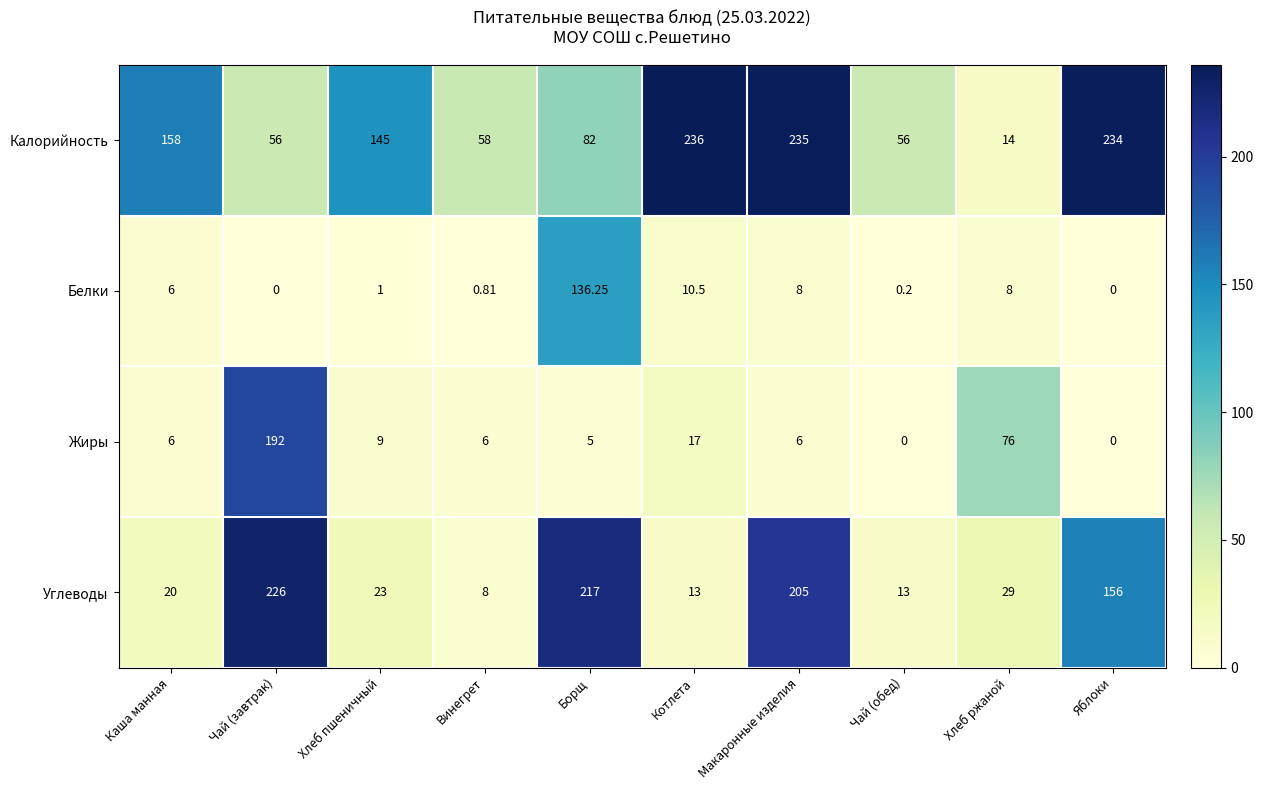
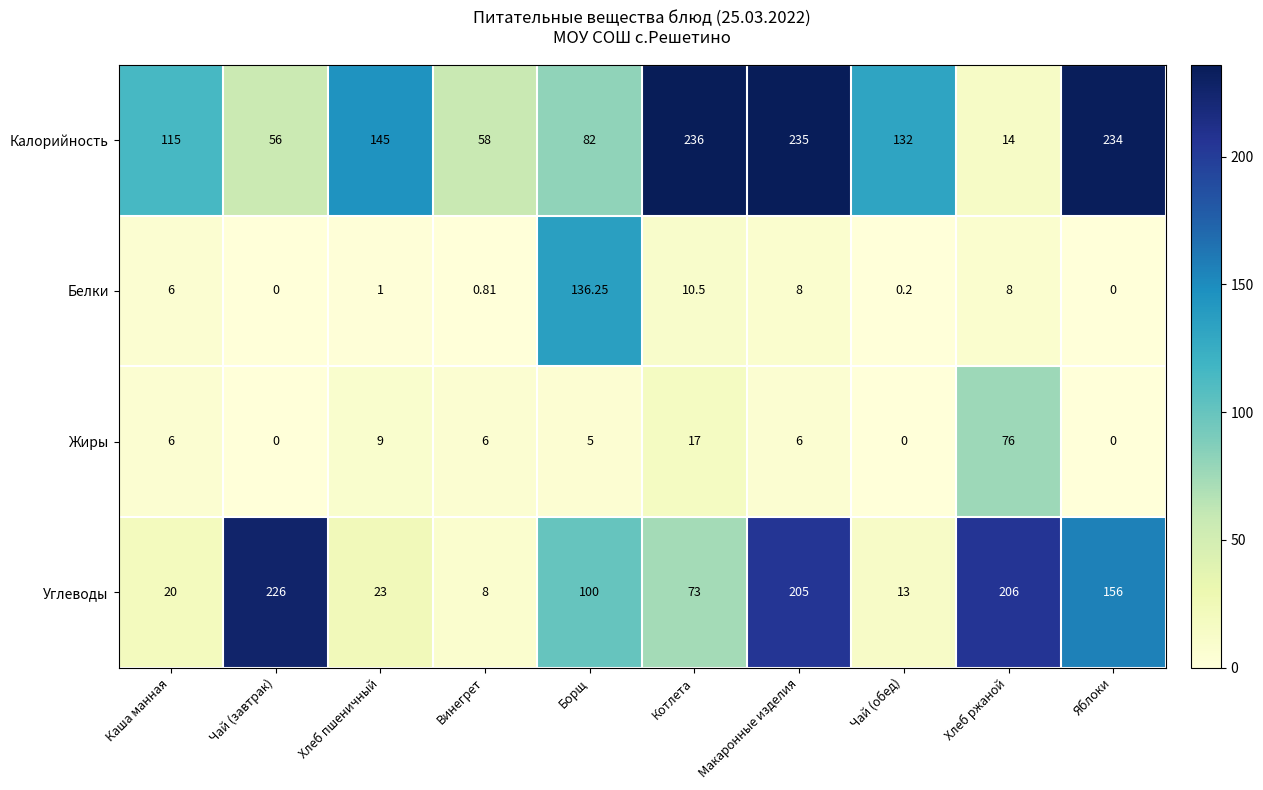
Калорийность, Каша манная: 158 -> 115
Калорийность, Чай (обед): 56 -> 132
Жиры, Чай (завтрак): 192 -> 0
Углеводы, Борщ: 217 -> 100
Углеводы, Котлета: 13 -> 73
Углеводы, Хлеб ржаной: 29 -> 206
